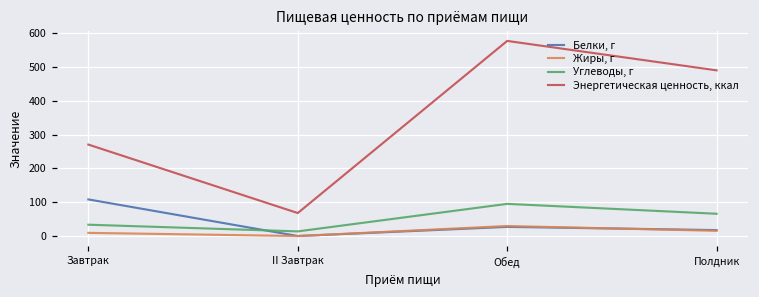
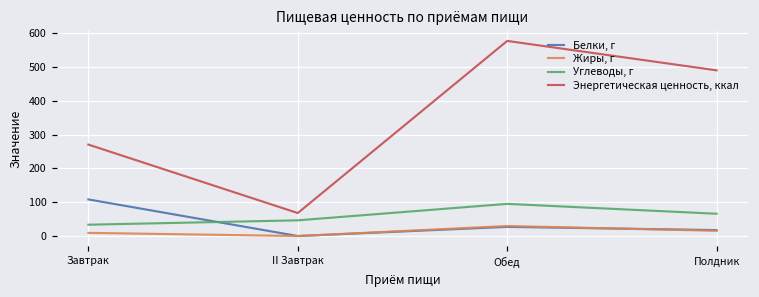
Углеводы, г, II Завтрак: 10 -> 50
